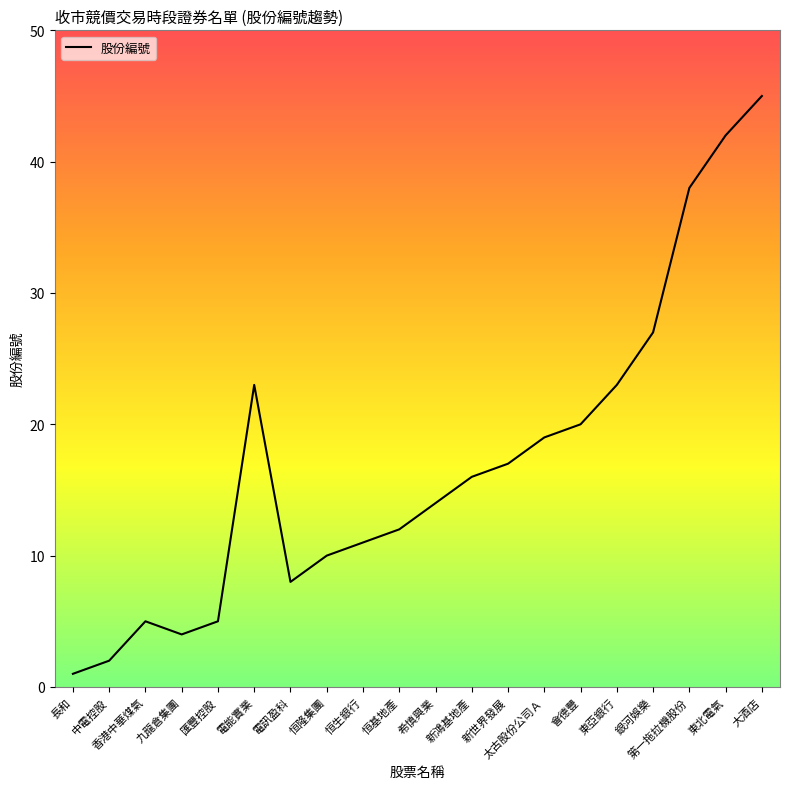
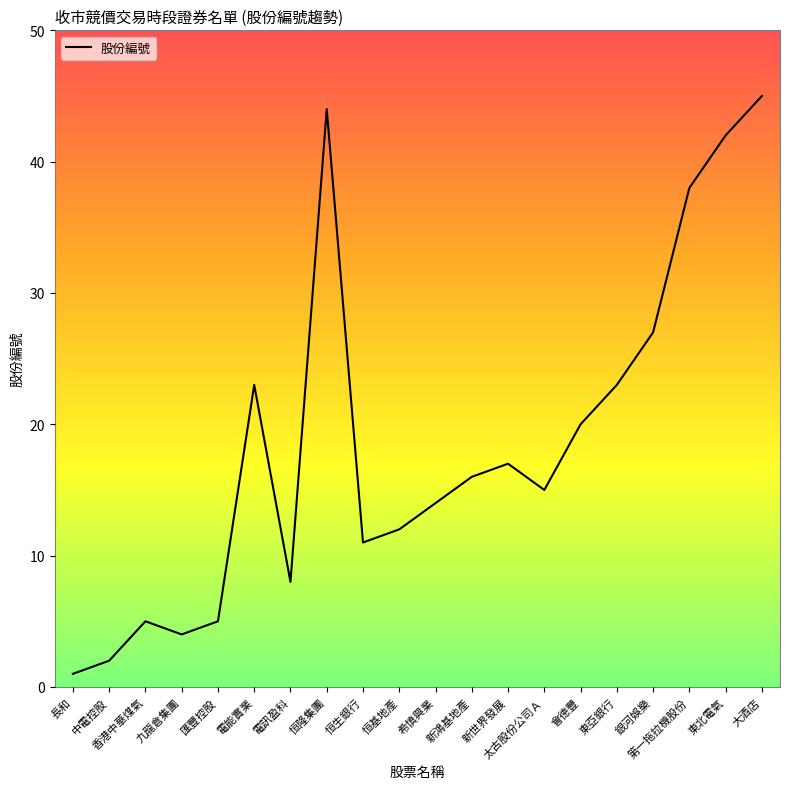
恒隆集團: 10 -> 44
太古股份公司Ａ: 19 -> 15
